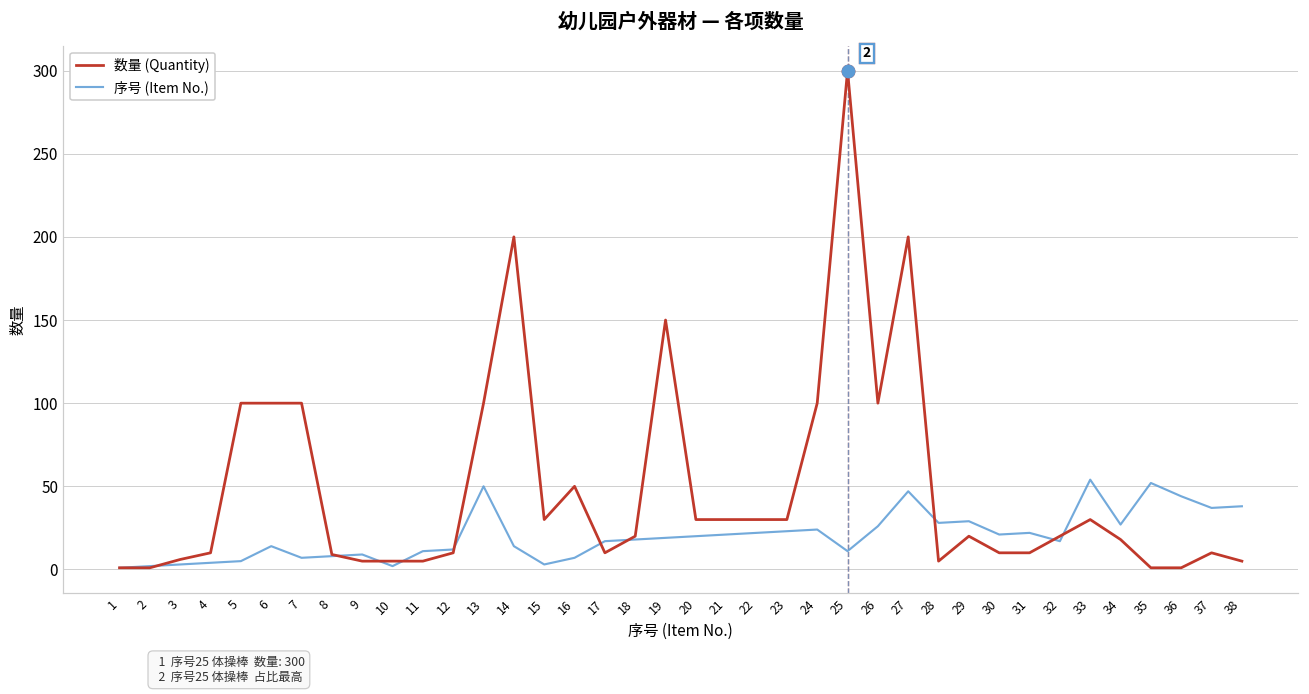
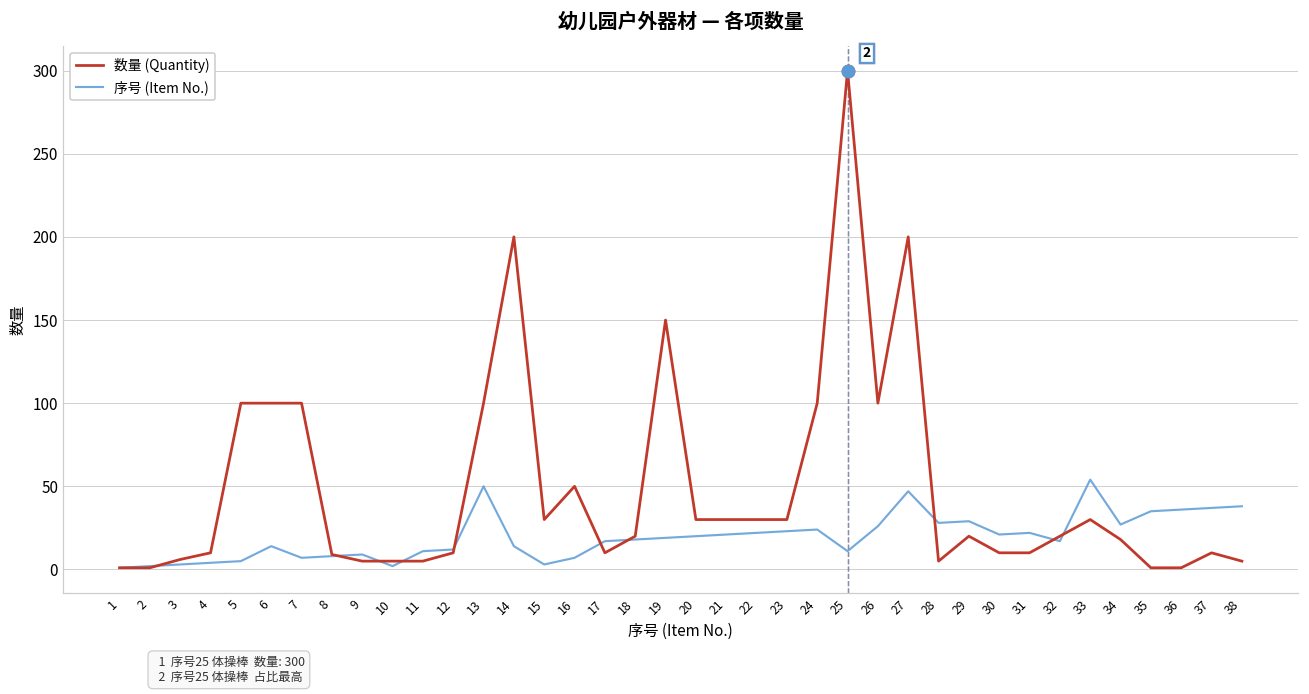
序号 (Item No.), 35: 52 -> 35
序号 (Item No.), 36: 44 -> 36
